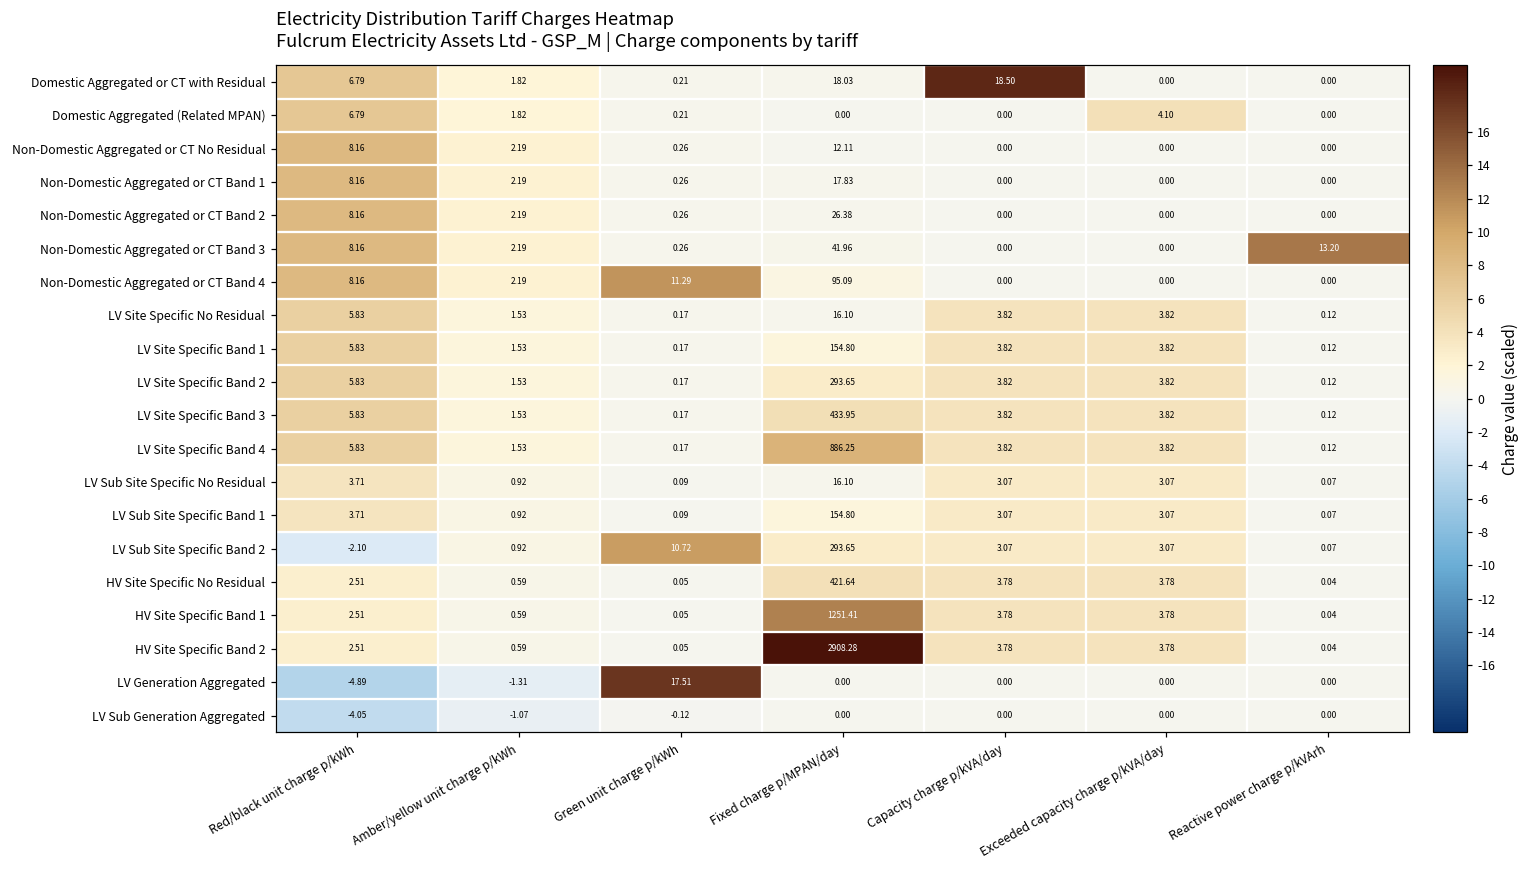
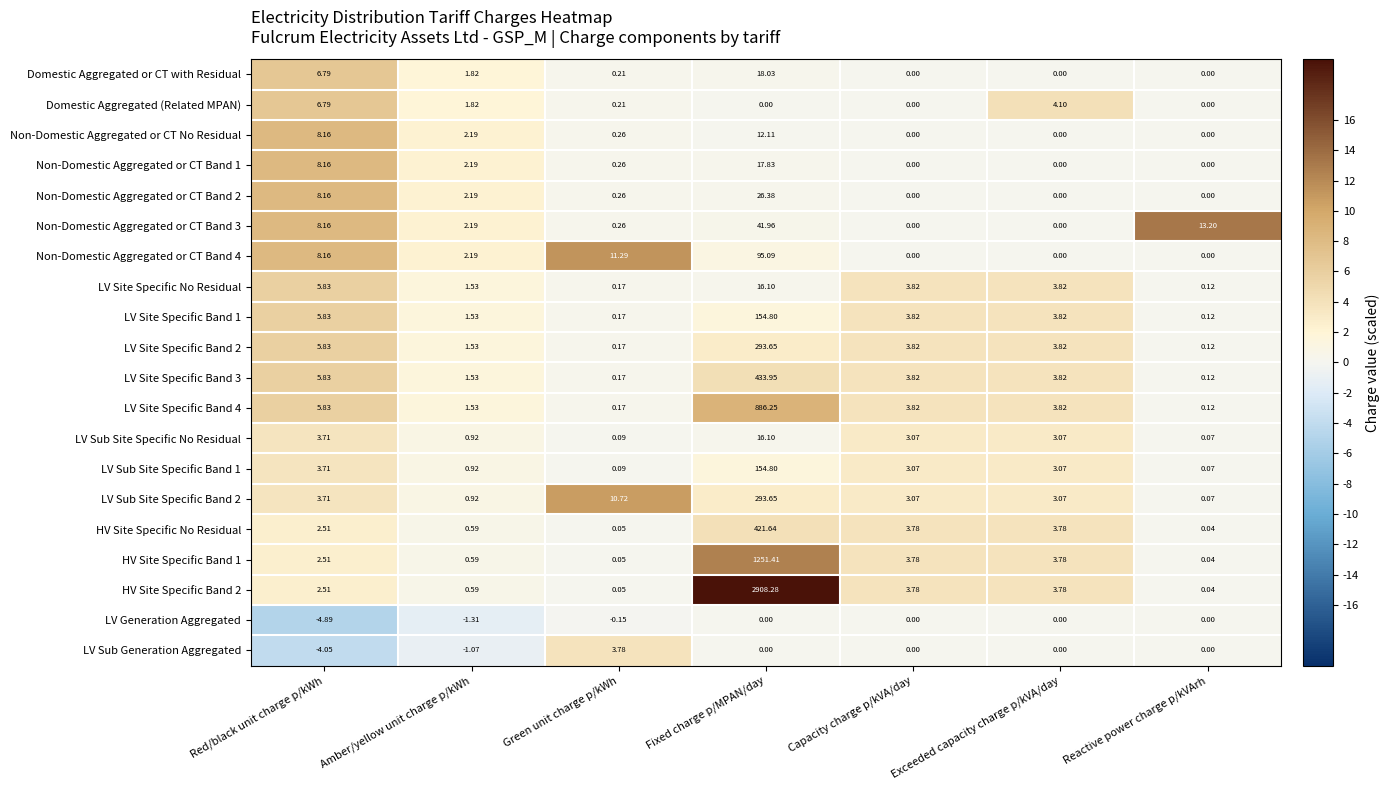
Domestic Aggregated or CT with Residual, Capacity charge p/kVA/day: 18.50 -> 0.00
LV Sub Site Specific Band 2, Red/black unit charge p/kWh: -2.10 -> 3.71
LV Generation Aggregated, Green unit charge p/kWh: 17.51 -> -0.15
LV Sub Generation Aggregated, Green unit charge p/kWh: -0.12 -> 3.78
